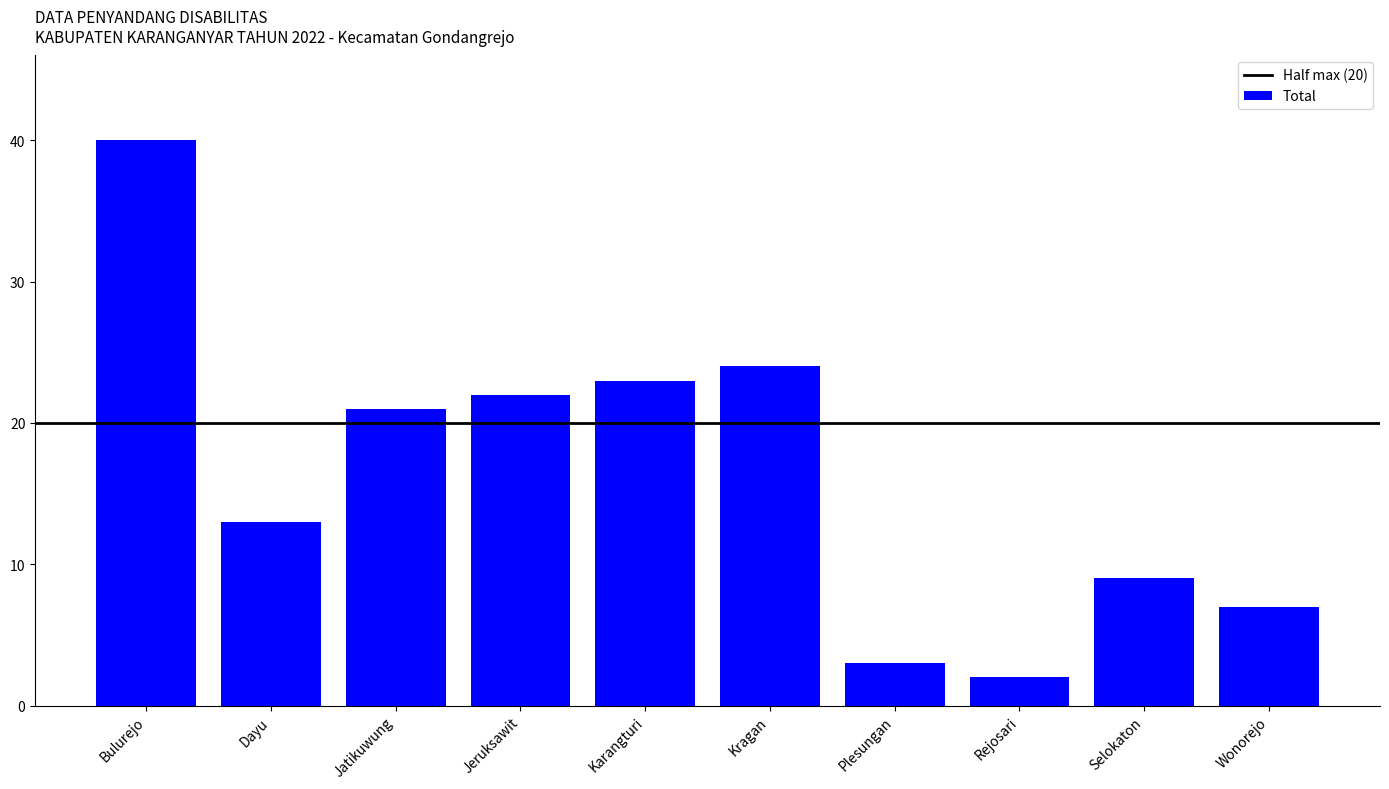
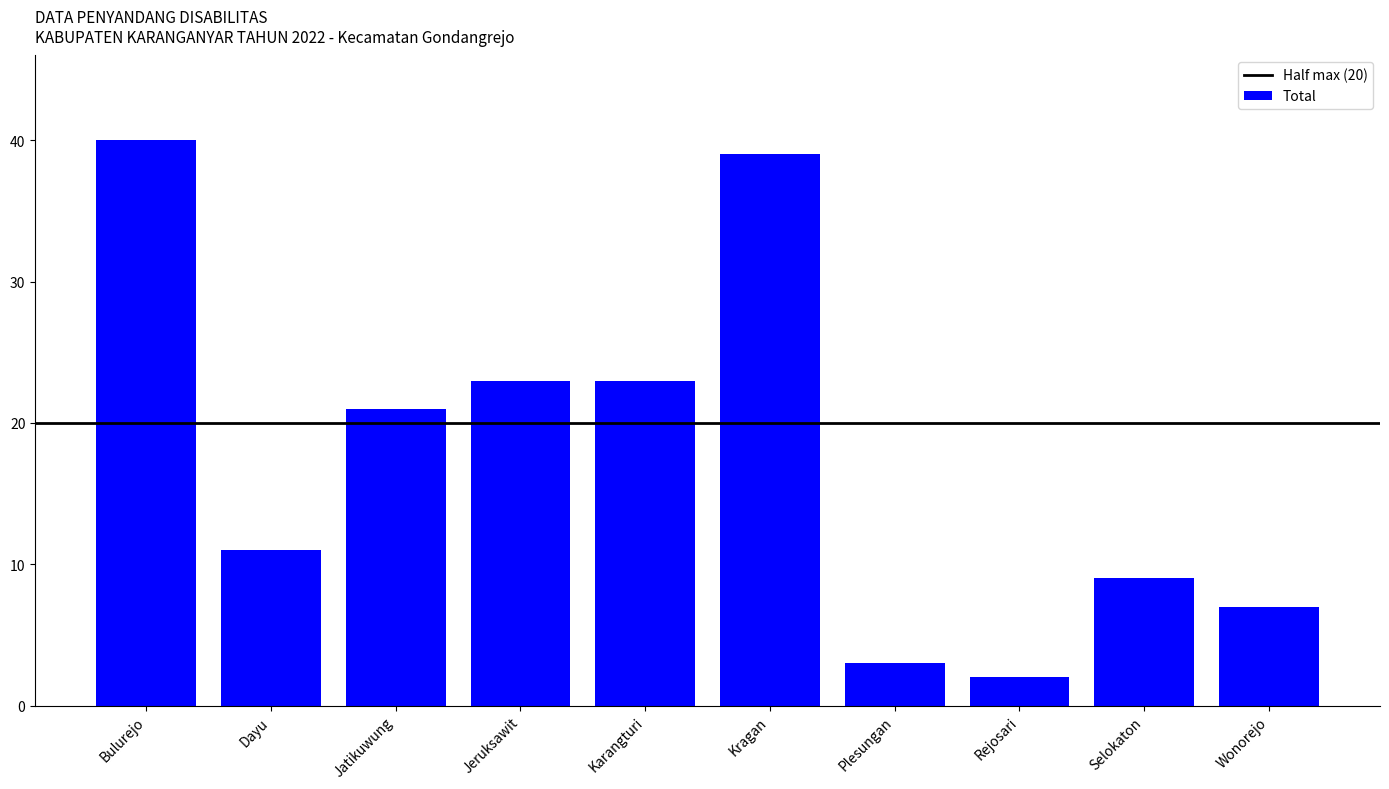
Dayu: 13 -> 11
Jeruksawit: 22 -> 23
Kragan: 24 -> 39
